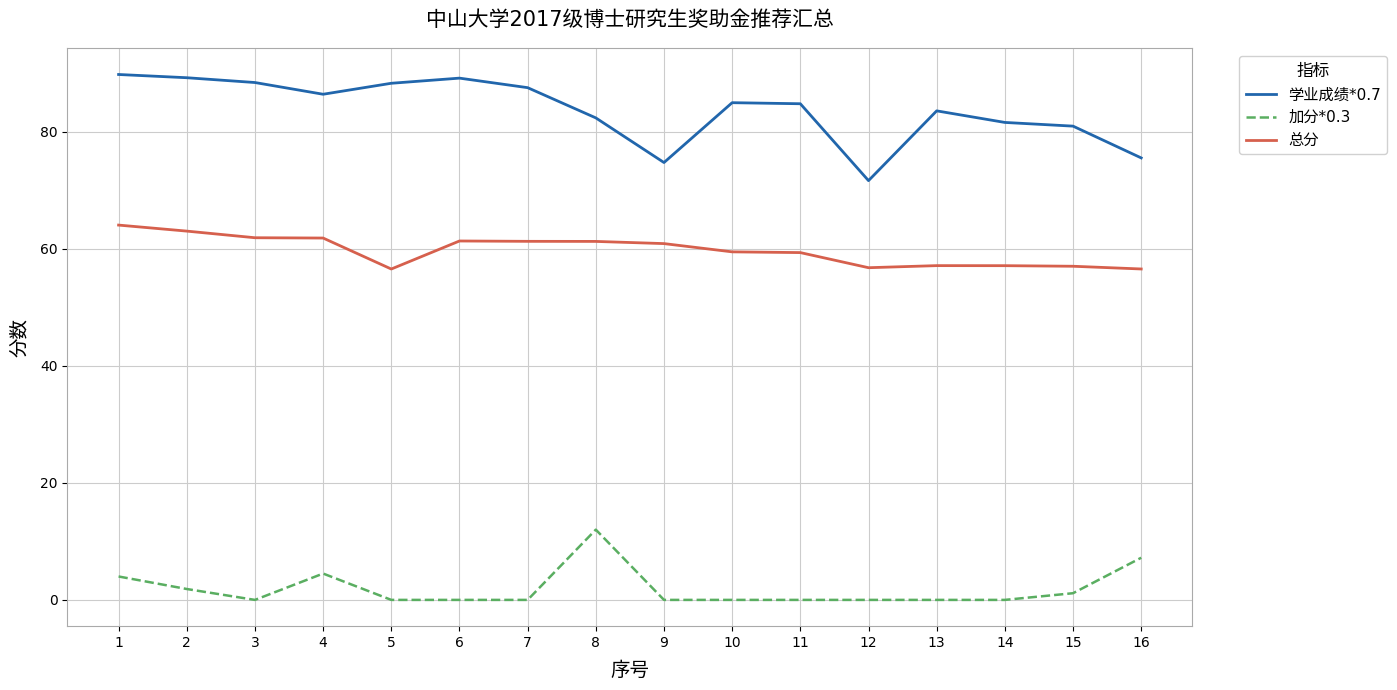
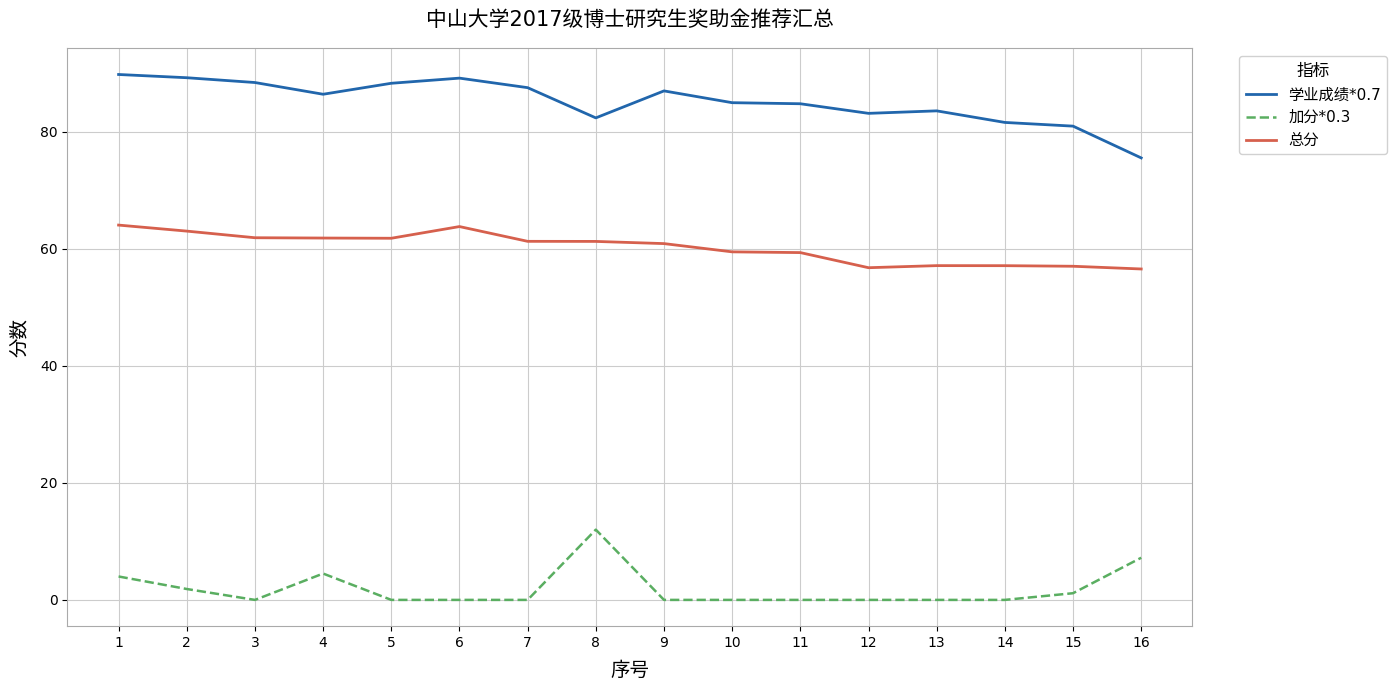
总分, 5: 57 -> 62
总分, 6: 61 -> 64
学业成绩*0.7, 9: 75 -> 87
学业成绩*0.7, 12: 72 -> 83
